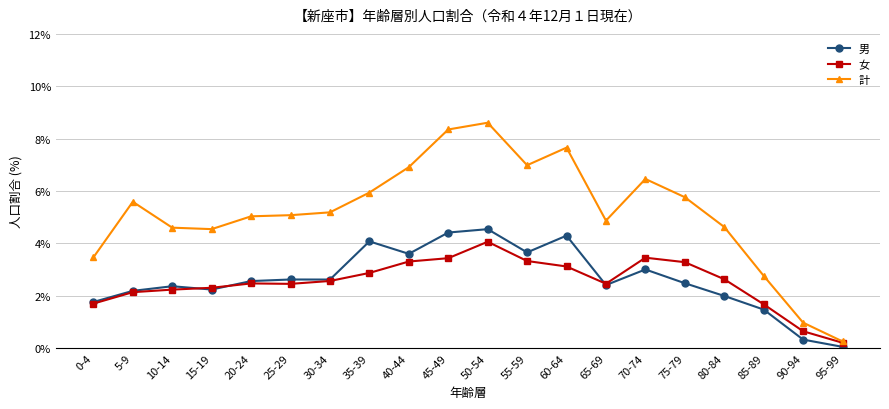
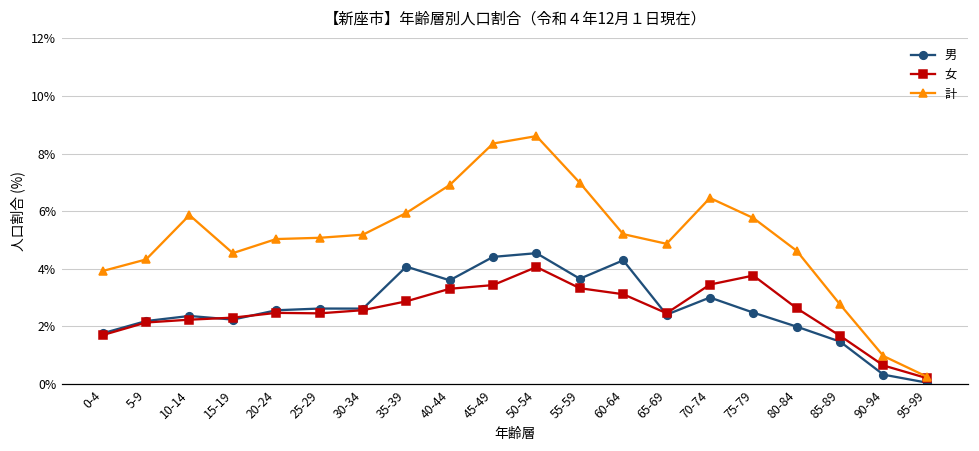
計, 0-4: 3.5% -> 3.9%
計, 5-9: 5.6% -> 4.3%
計, 10-14: 4.6% -> 5.9%
計, 60-64: 7.7% -> 5.2%
女, 75-79: 3.3% -> 3.8%
